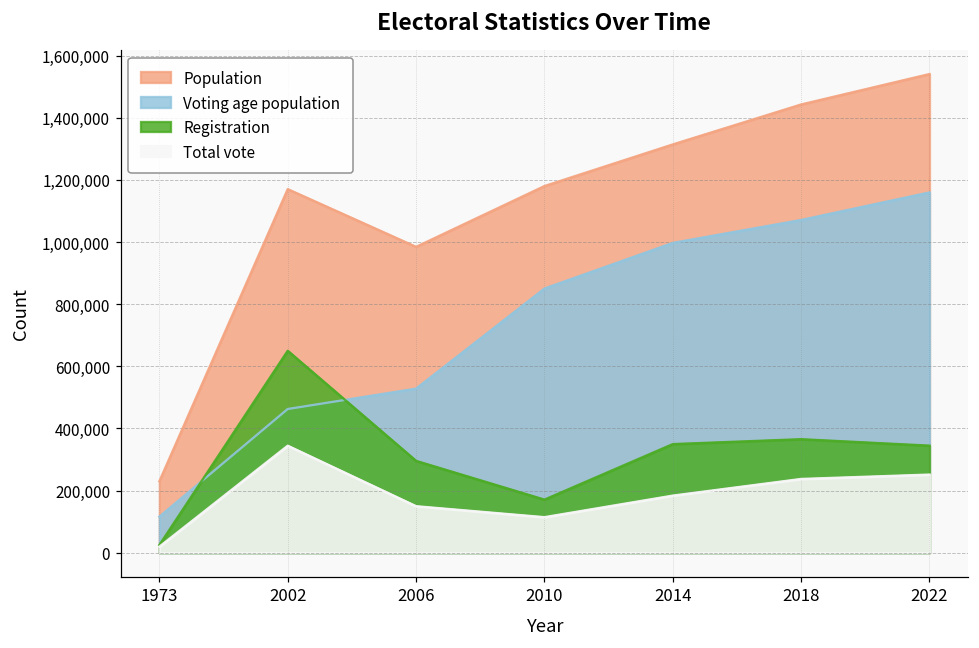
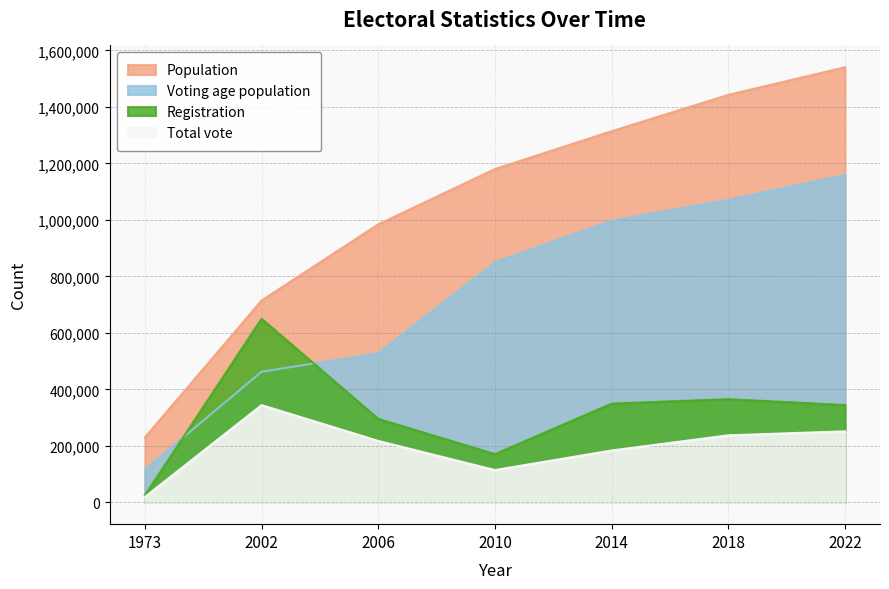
Population, 2002: 1,170,000 -> 710,000
Total vote, 2006: 150,000 -> 220,000
